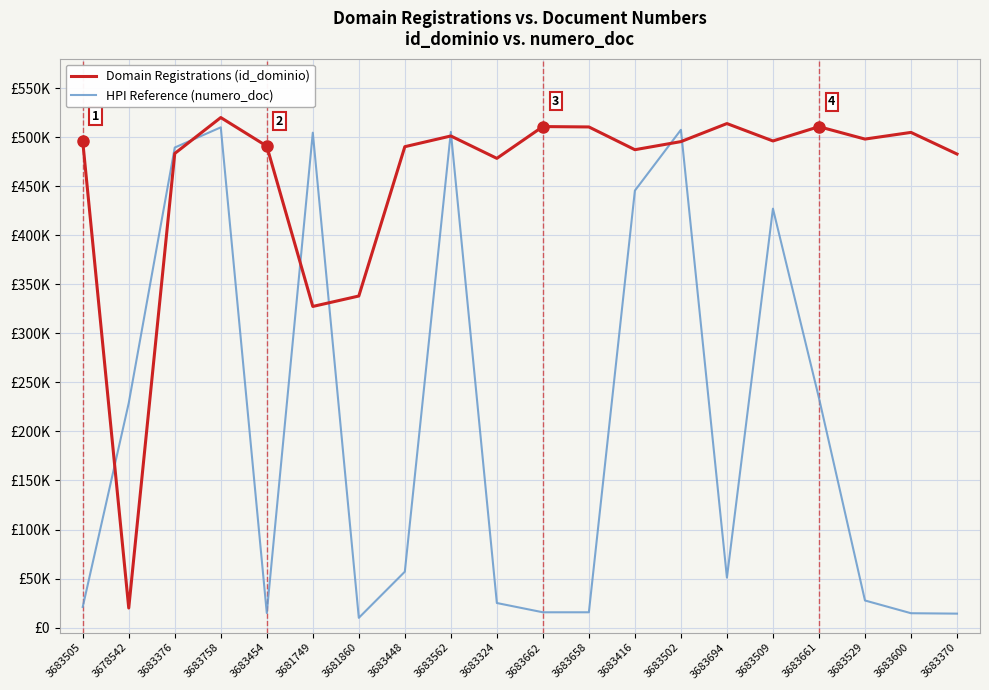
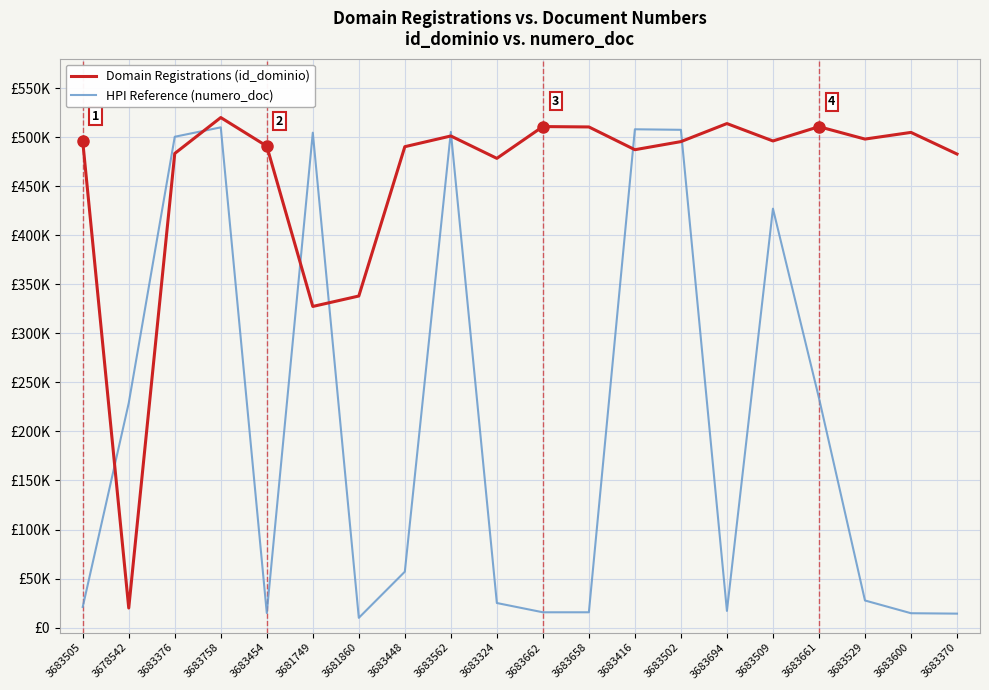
HPI Reference (numero_doc), 3683376: £490000 -> £500000
HPI Reference (numero_doc), 3683416: £450000 -> £510000
HPI Reference (numero_doc), 3683694: £50000 -> £20000
